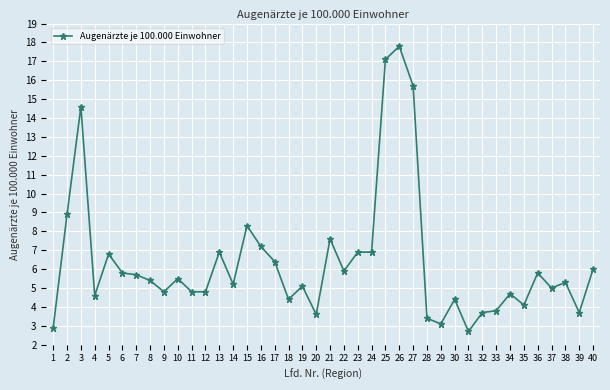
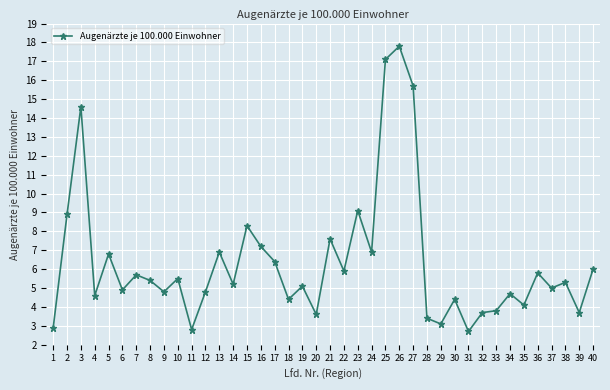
6: 5.8 -> 4.9
11: 4.8 -> 2.8
23: 6.9 -> 9.1
